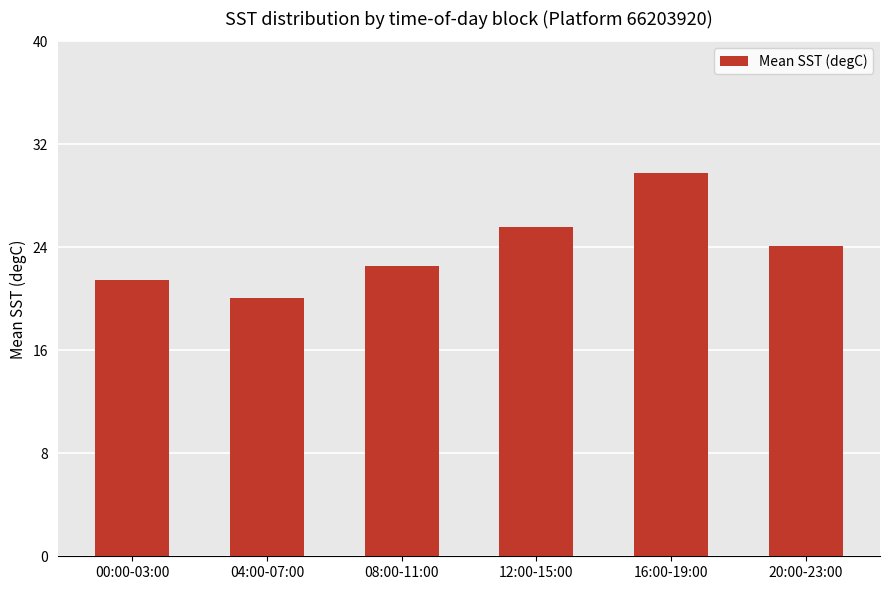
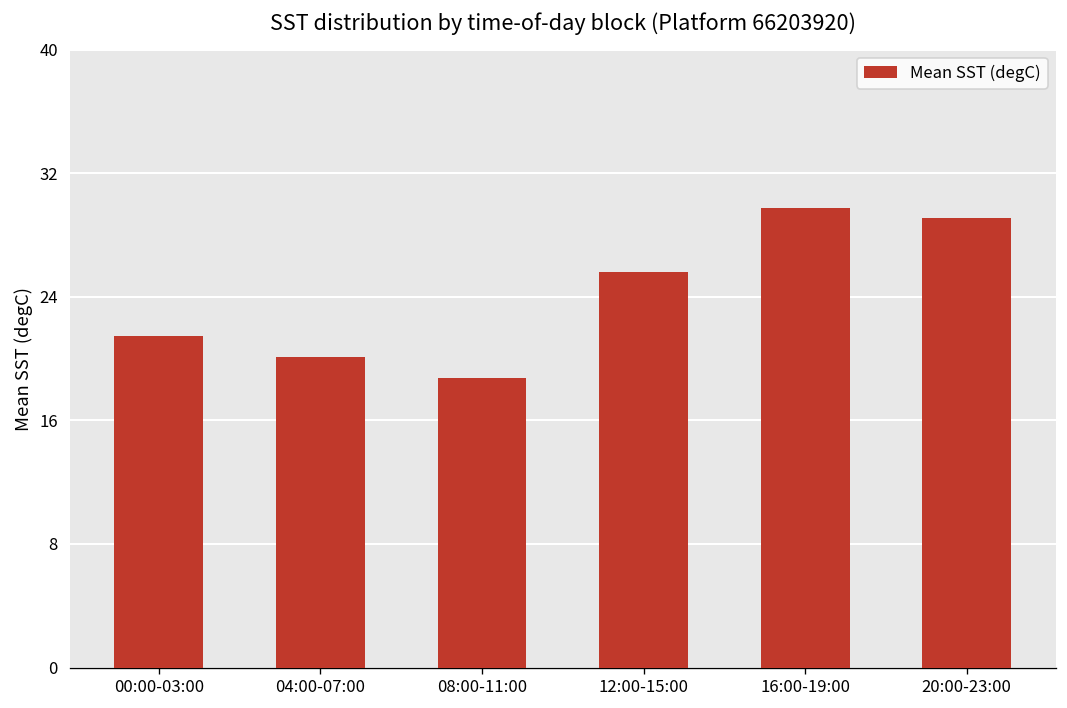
08:00-11:00: 22.6 -> 18.8
20:00-23:00: 24.1 -> 29.1
